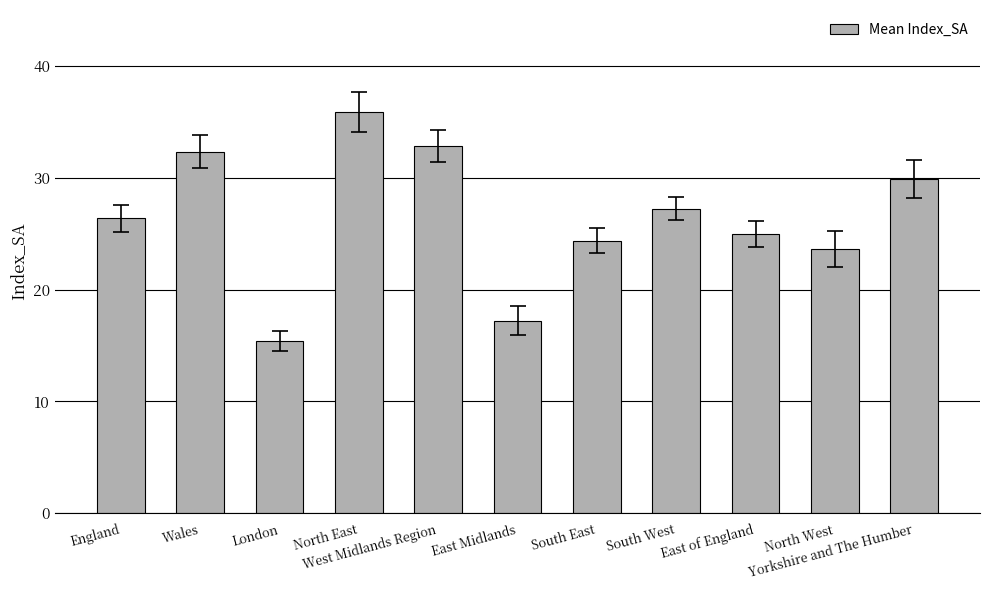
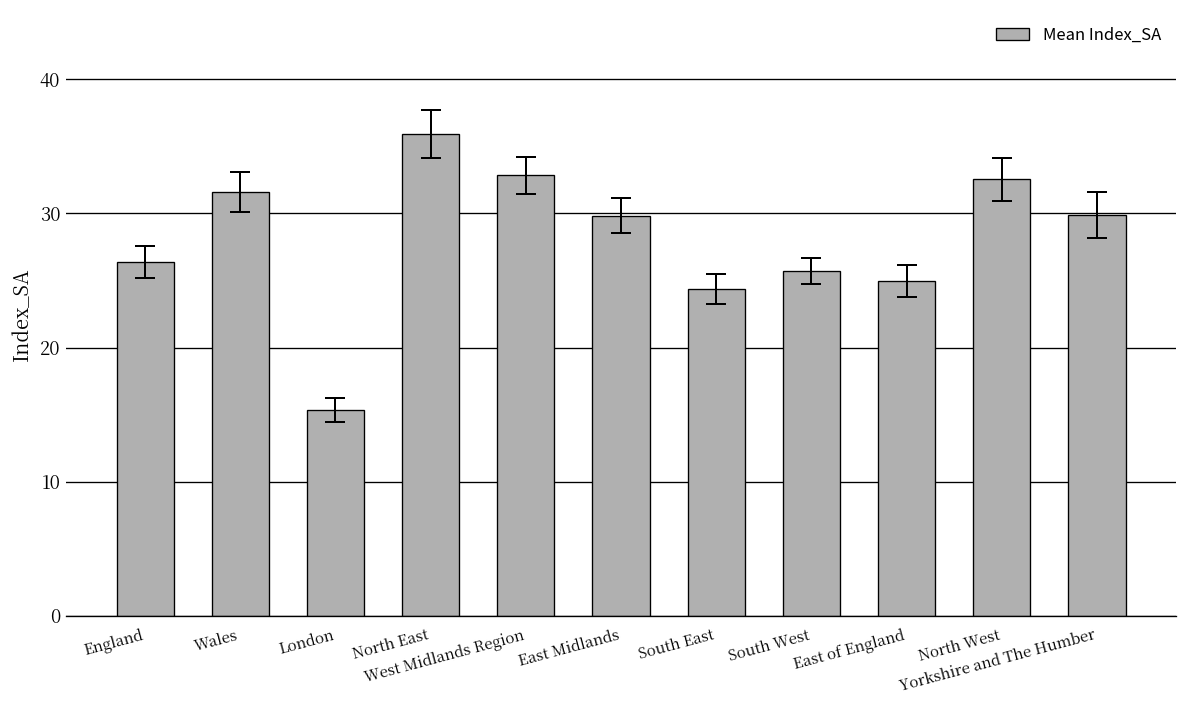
Mean Index_SA, Wales: 32.3 -> 31.6
Mean Index_SA, East Midlands: 17.2 -> 29.8
Mean Index_SA, South West: 27.2 -> 25.7
Mean Index_SA, North West: 23.6 -> 32.5
